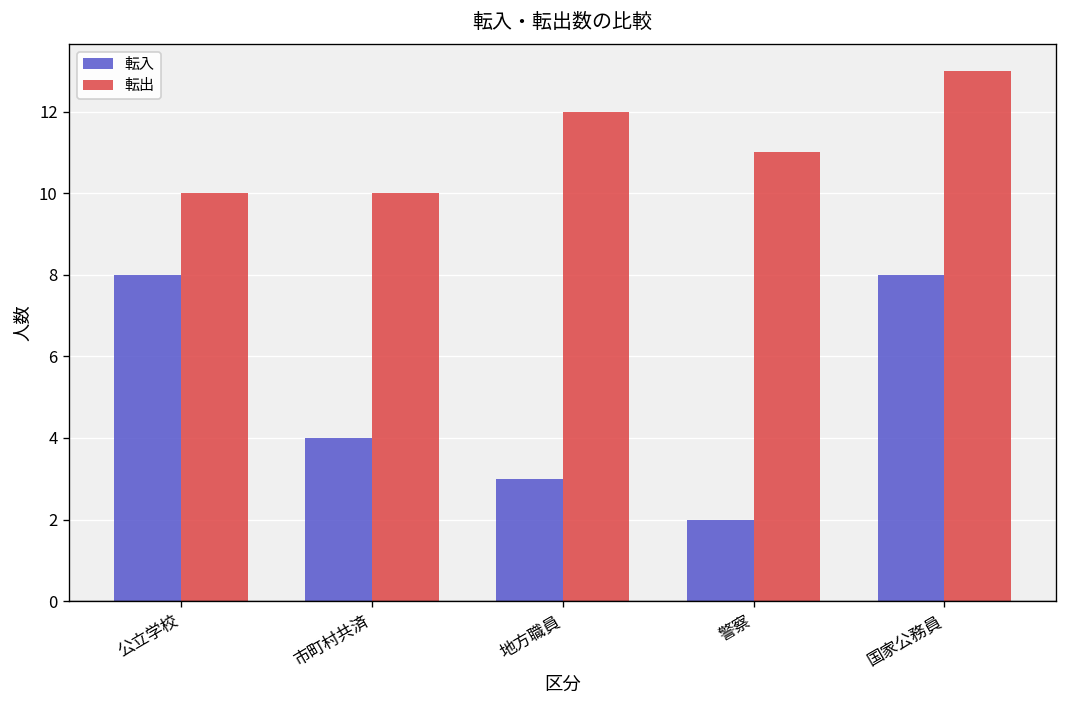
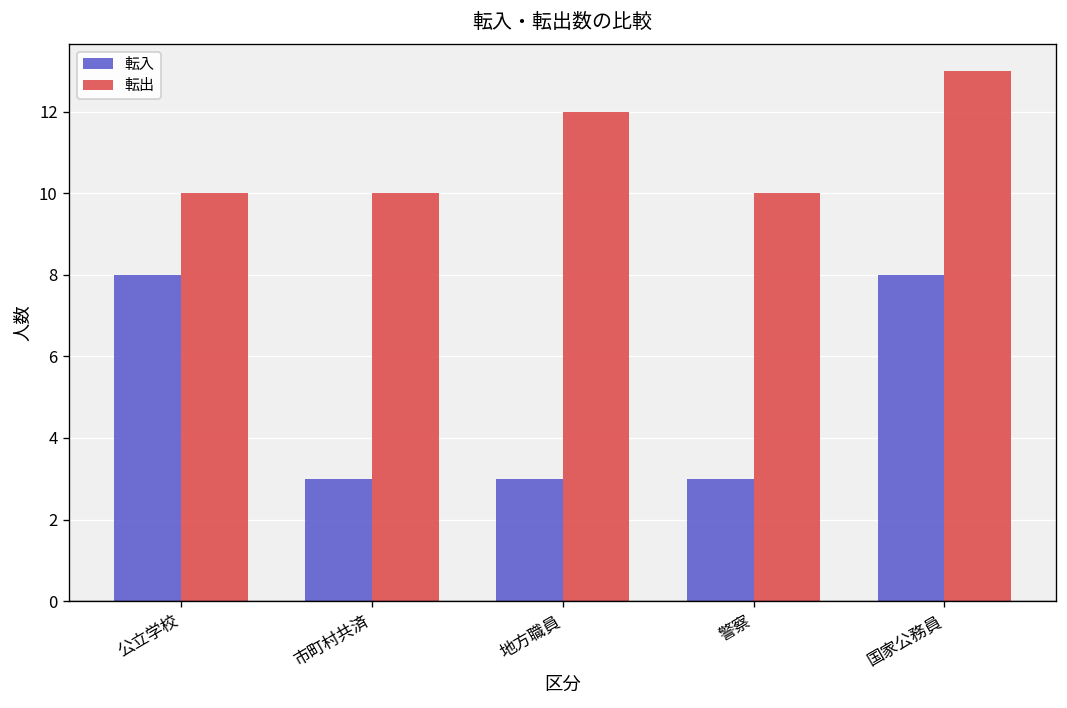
転入, 市町村共済: 4 -> 3
転入, 警察: 2 -> 3
転出, 警察: 11 -> 10
